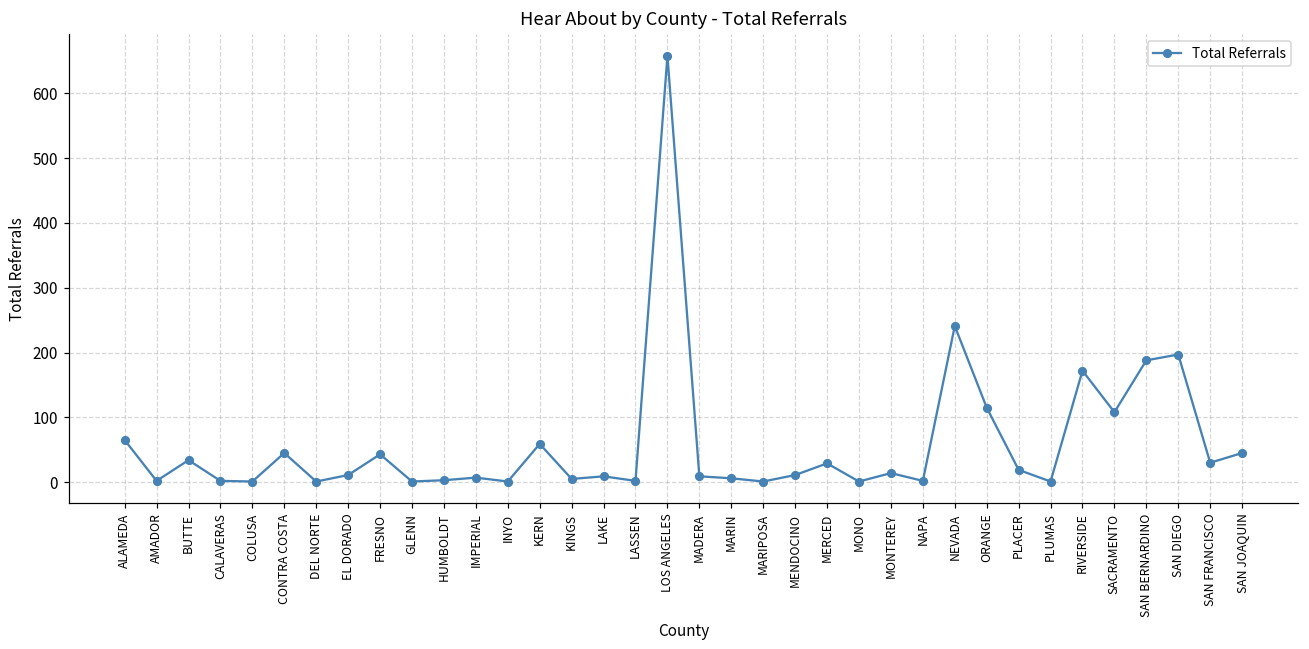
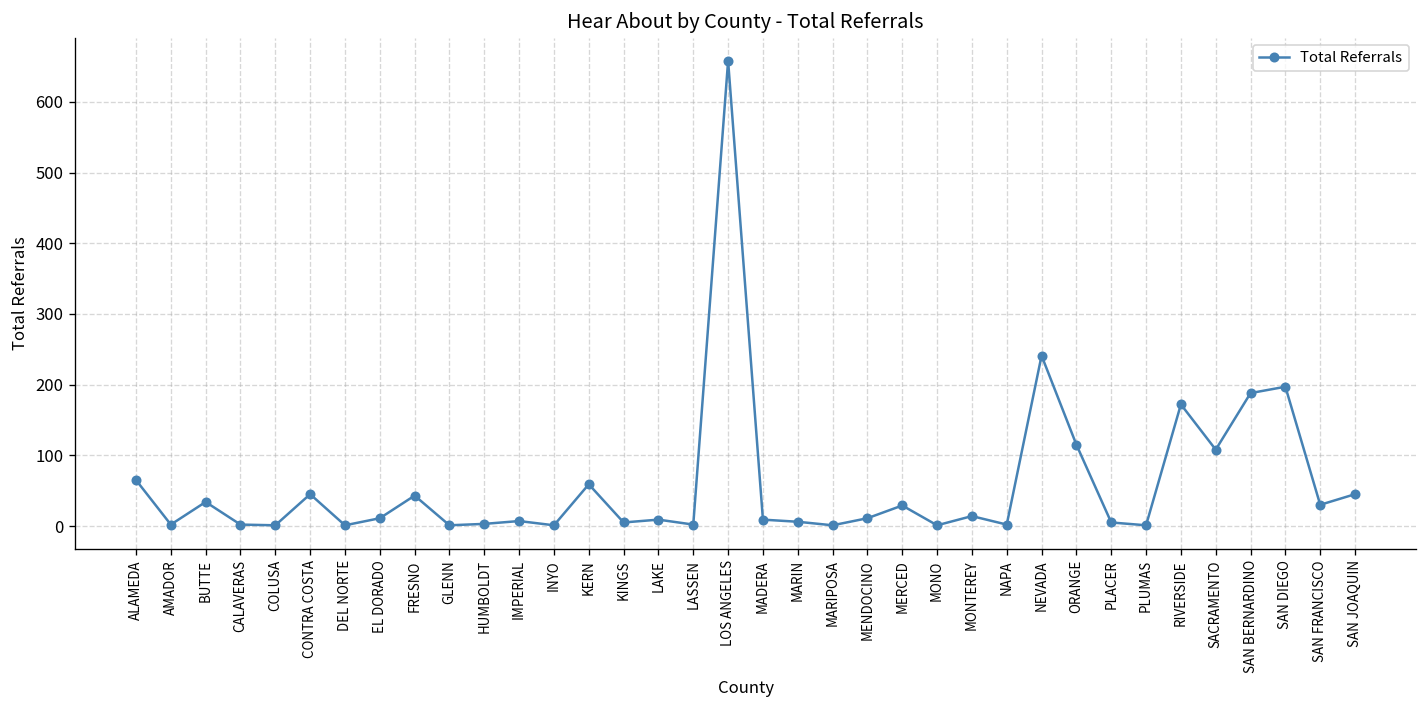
PLACER: 20 -> 10
